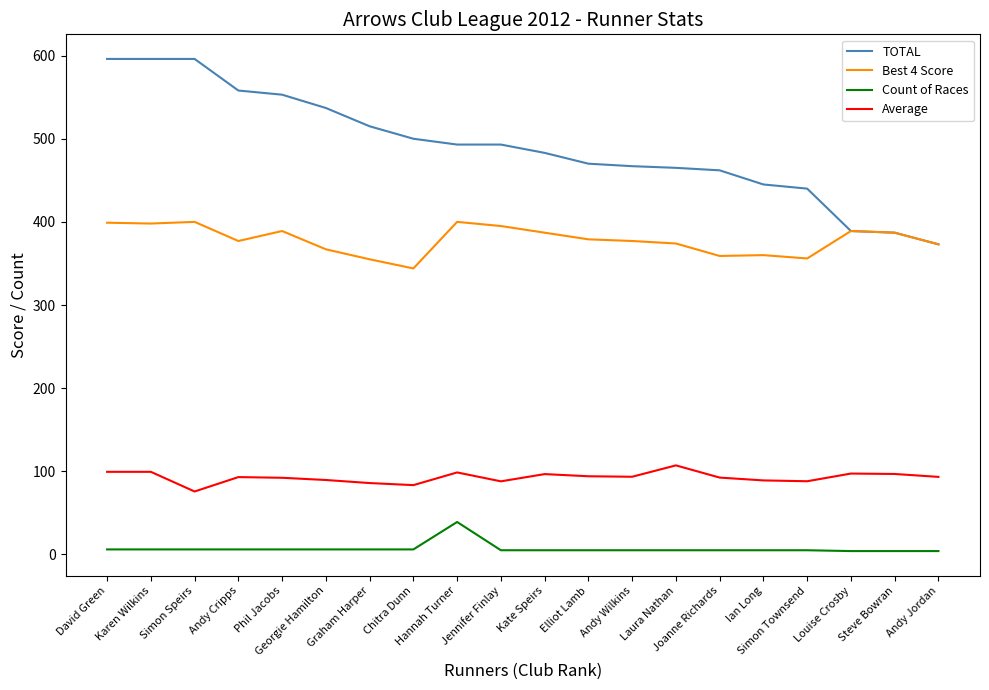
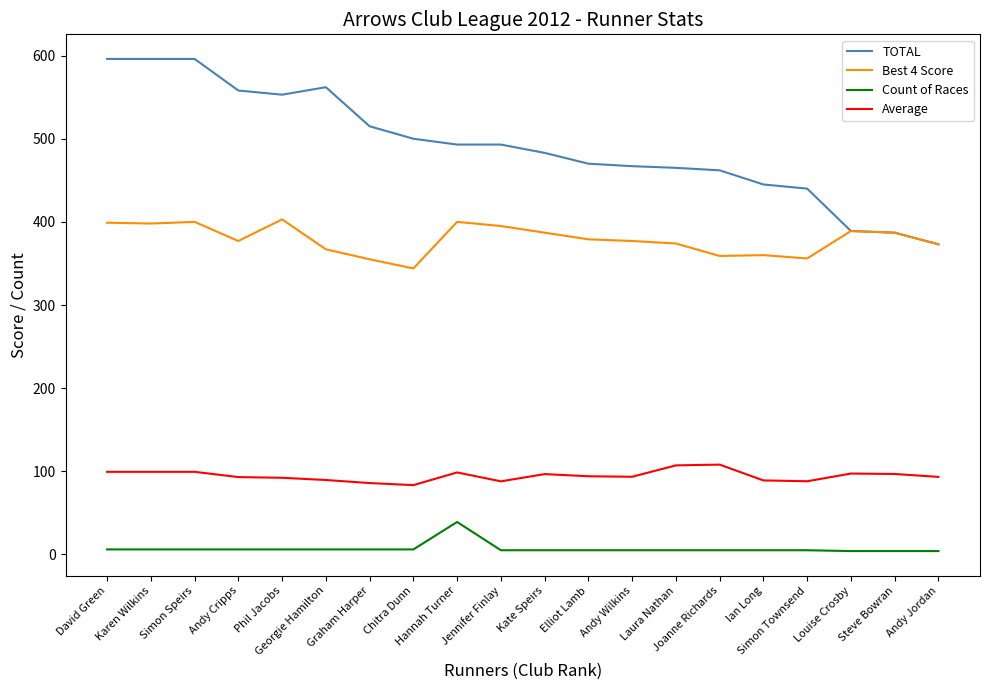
Average, Simon Speirs: 80 -> 100
Best 4 Score, Phil Jacobs: 390 -> 400
TOTAL, Georgie Hamilton: 540 -> 560
Average, Joanne Richards: 90 -> 110
